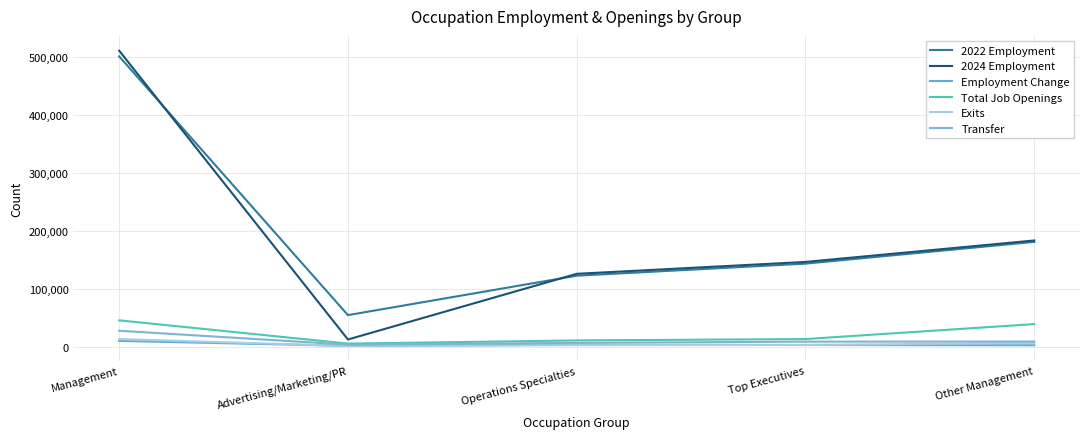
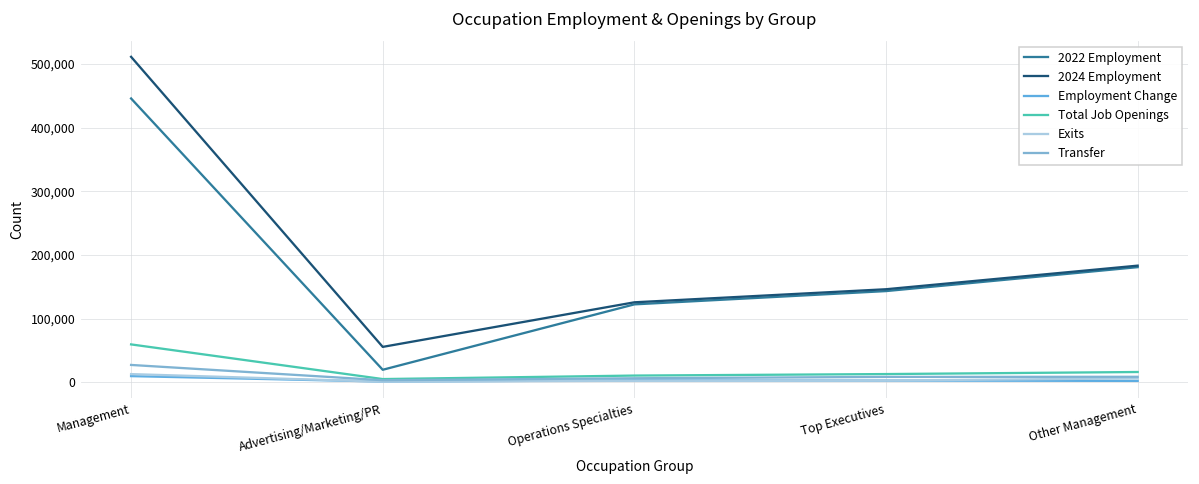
2022 Employment, Management: 500,000 -> 450,000
Total Job Openings, Management: 50,000 -> 60,000
2022 Employment, Advertising/Marketing/PR: 50,000 -> 20,000
2024 Employment, Advertising/Marketing/PR: 10,000 -> 60,000
Total Job Openings, Other Management: 40,000 -> 20,000
